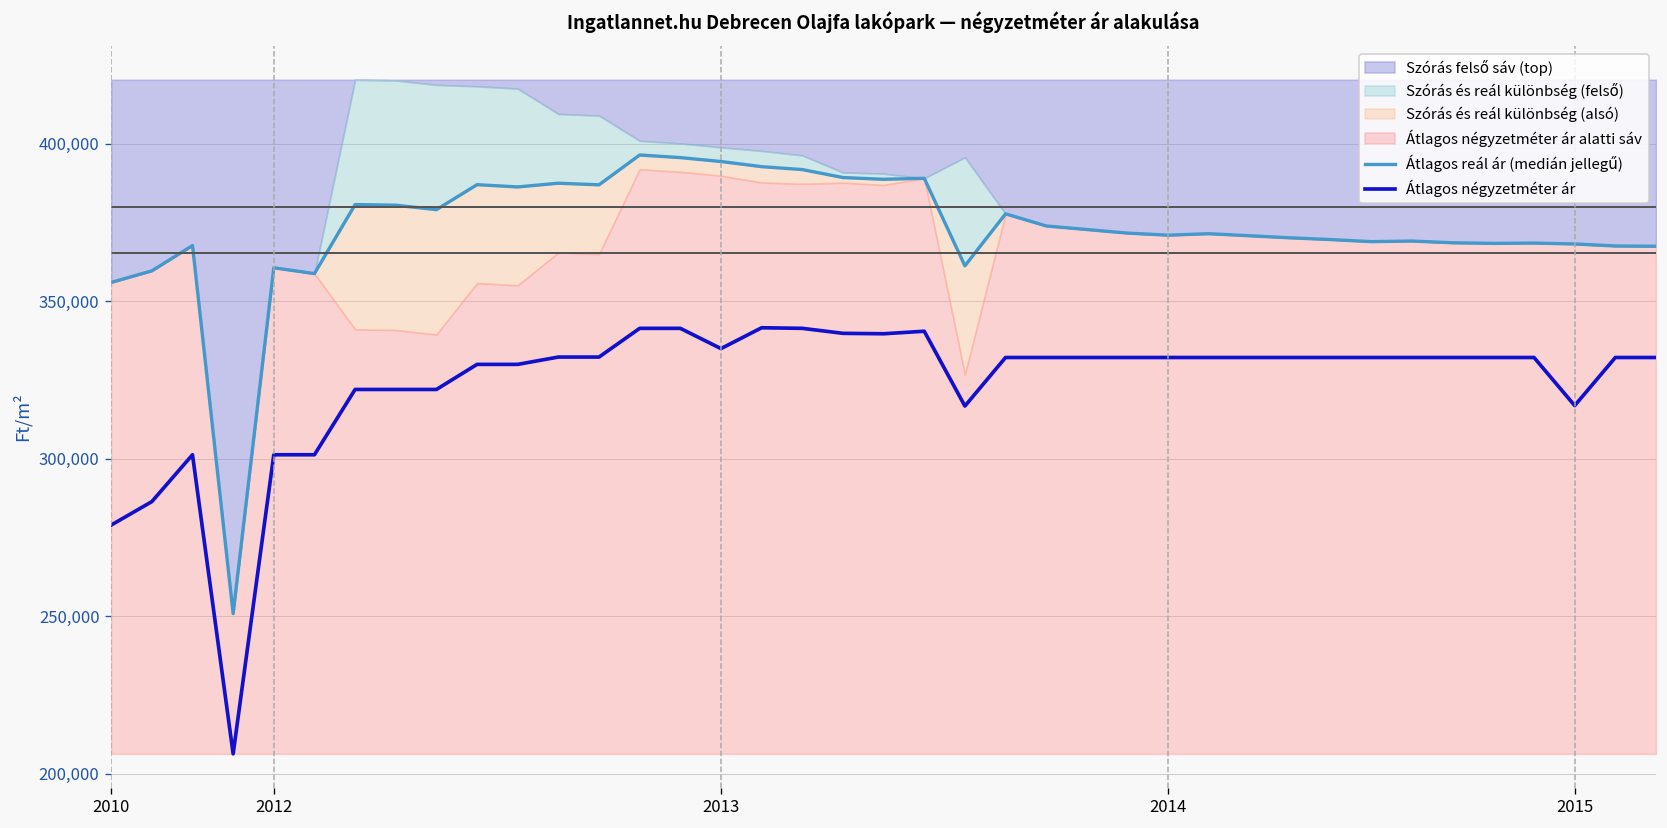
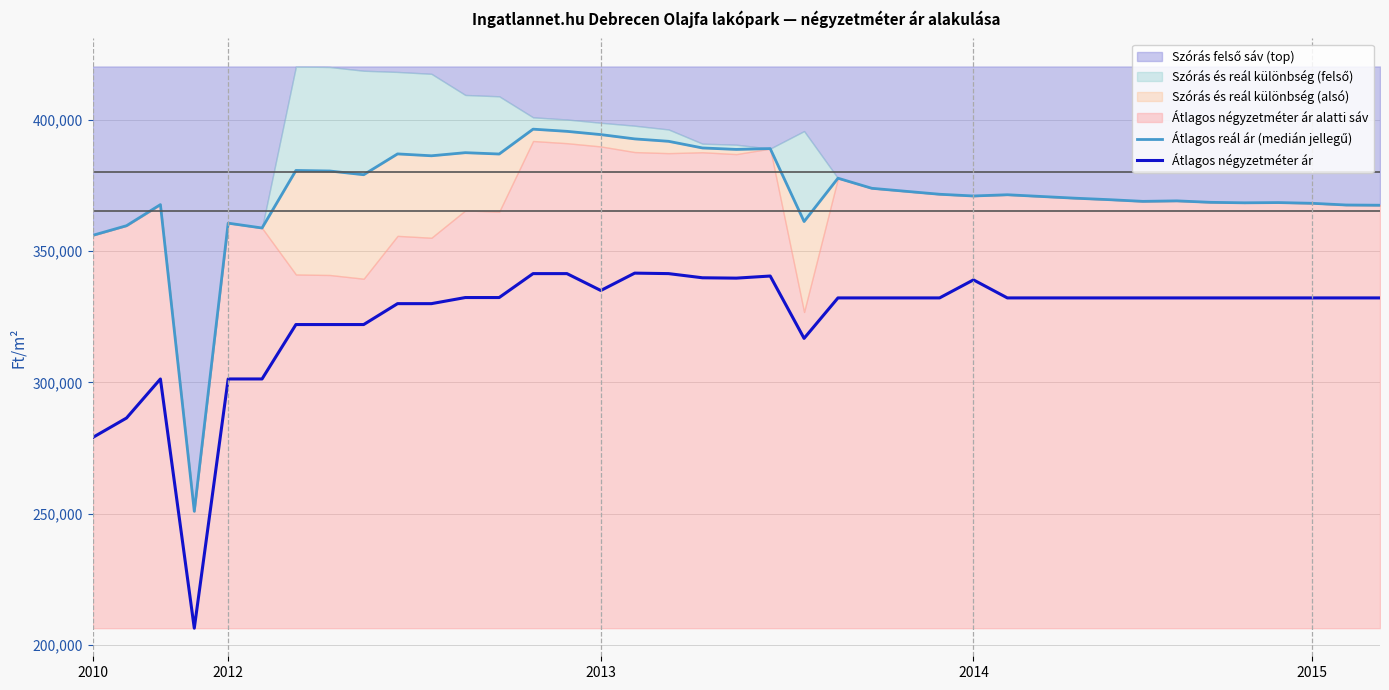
Átlagos négyzetméter ár, 2014: 332,000 -> 339,000
Átlagos négyzetméter ár, 2015: 317,000 -> 332,000
